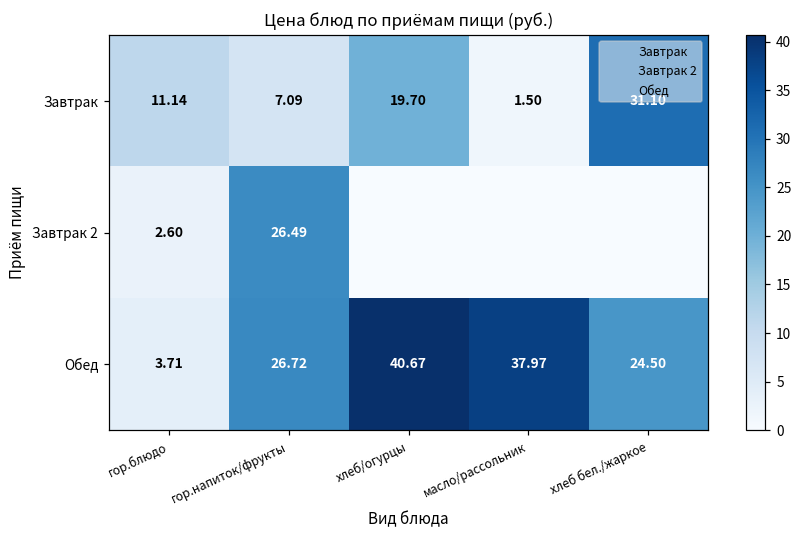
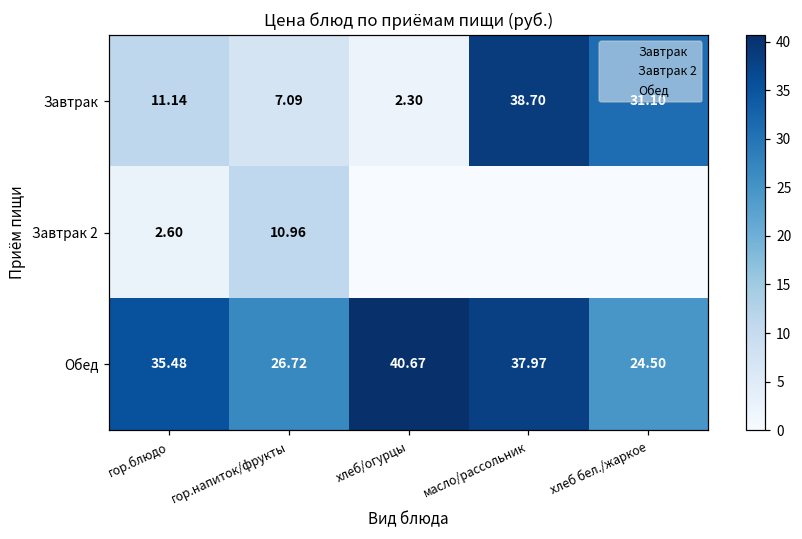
Завтрак, хлеб/огурцы: 19.70 -> 2.30
Завтрак, масло/рассольник: 1.50 -> 38.70
Завтрак 2, гор.напиток/фрукты: 26.49 -> 10.96
Обед, гор.блюдо: 3.71 -> 35.48
